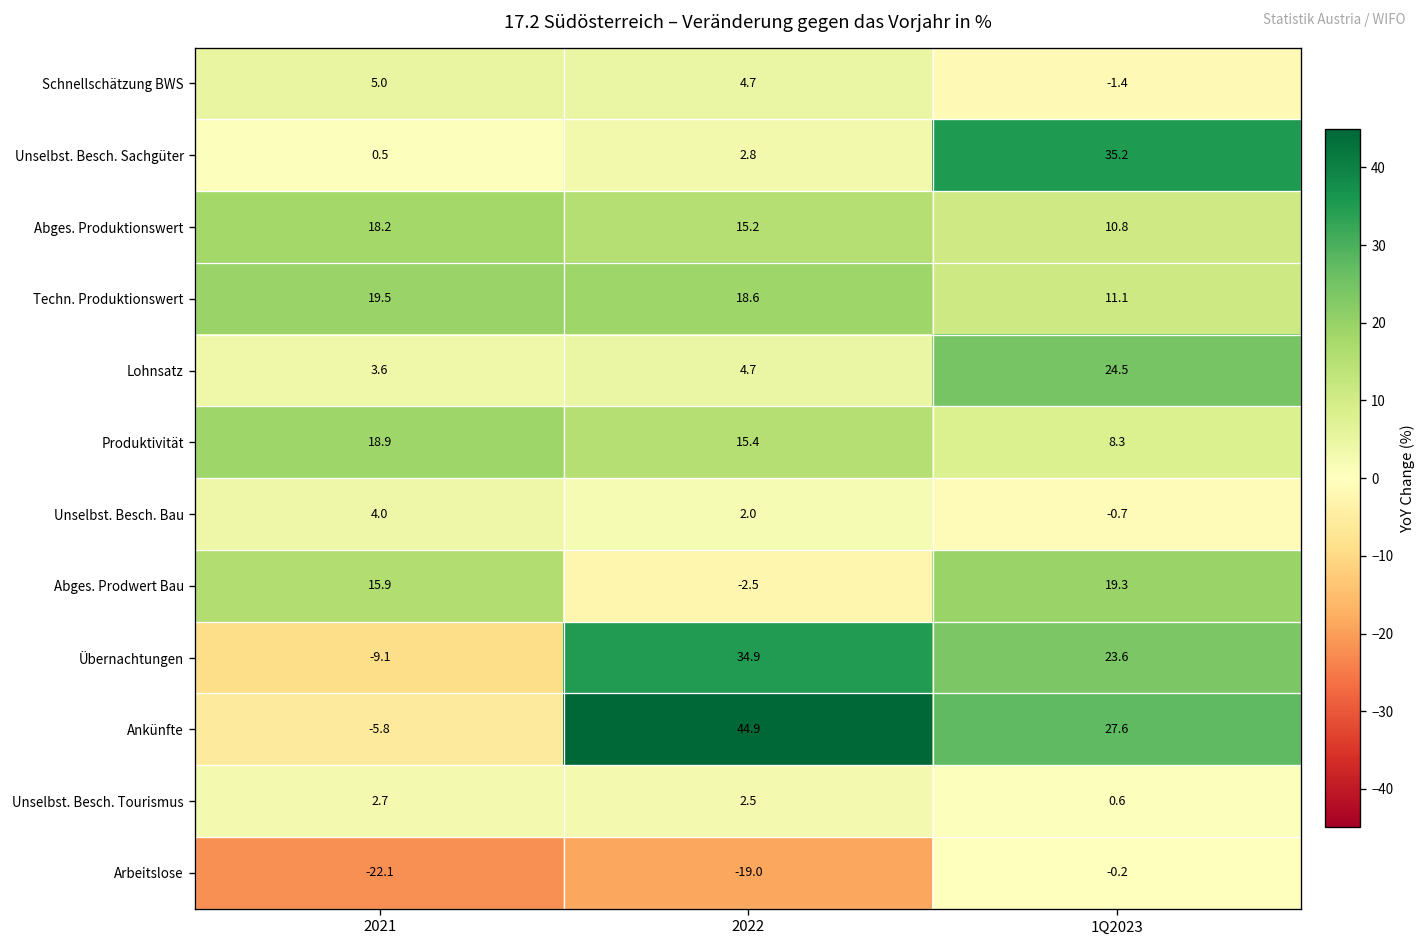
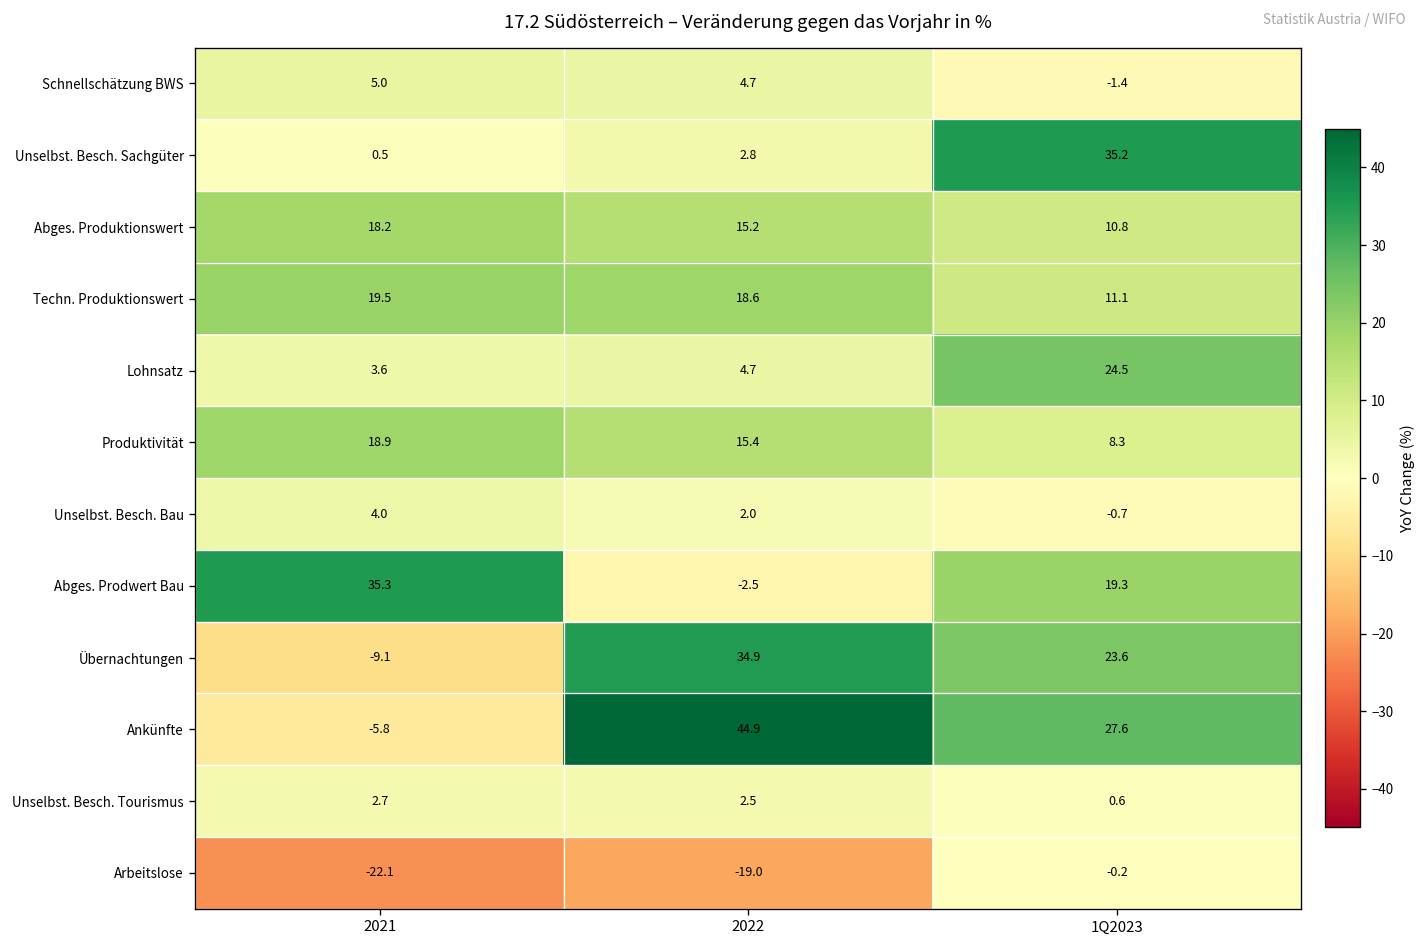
Abges. Prodwert Bau, 2021: 15.9 -> 35.3
